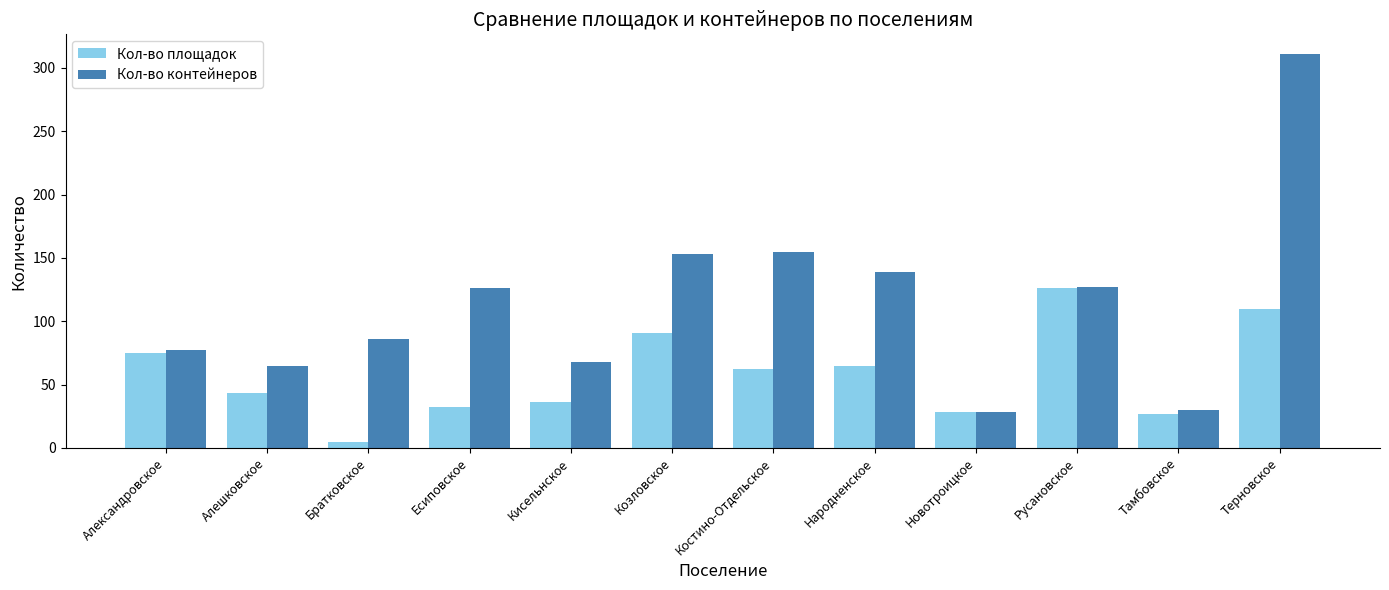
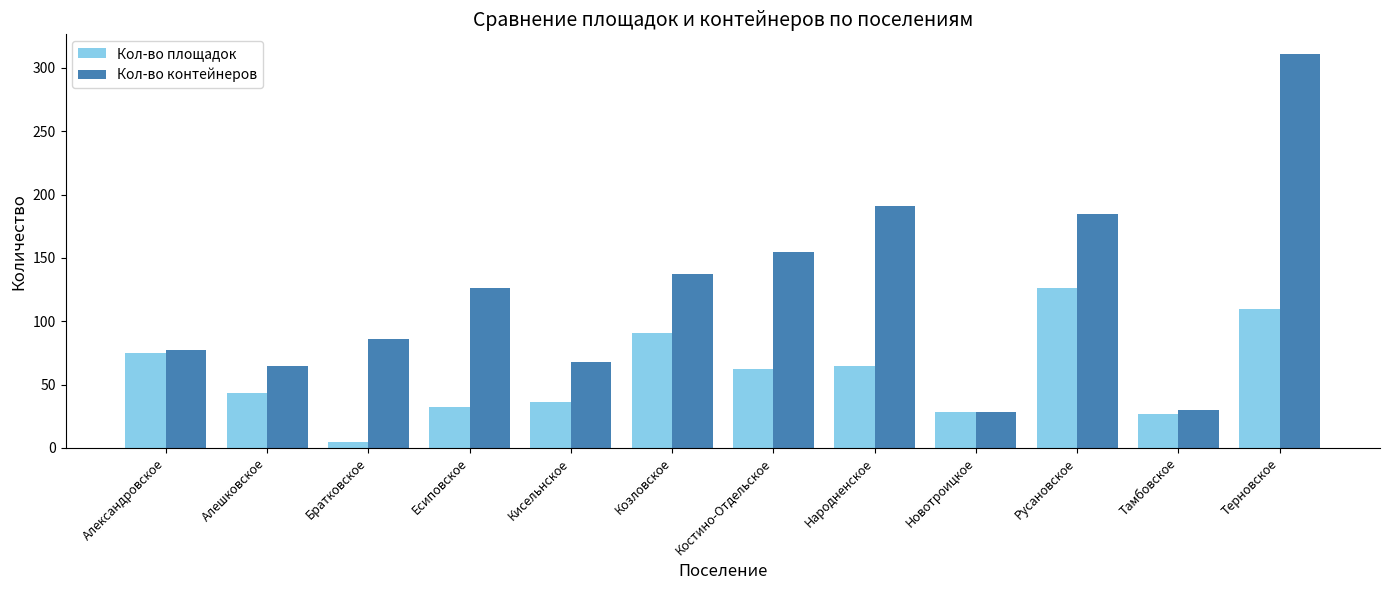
Кол-во контейнеров, Козловское: 153 -> 137
Кол-во контейнеров, Народненское: 139 -> 191
Кол-во контейнеров, Русановское: 127 -> 185
